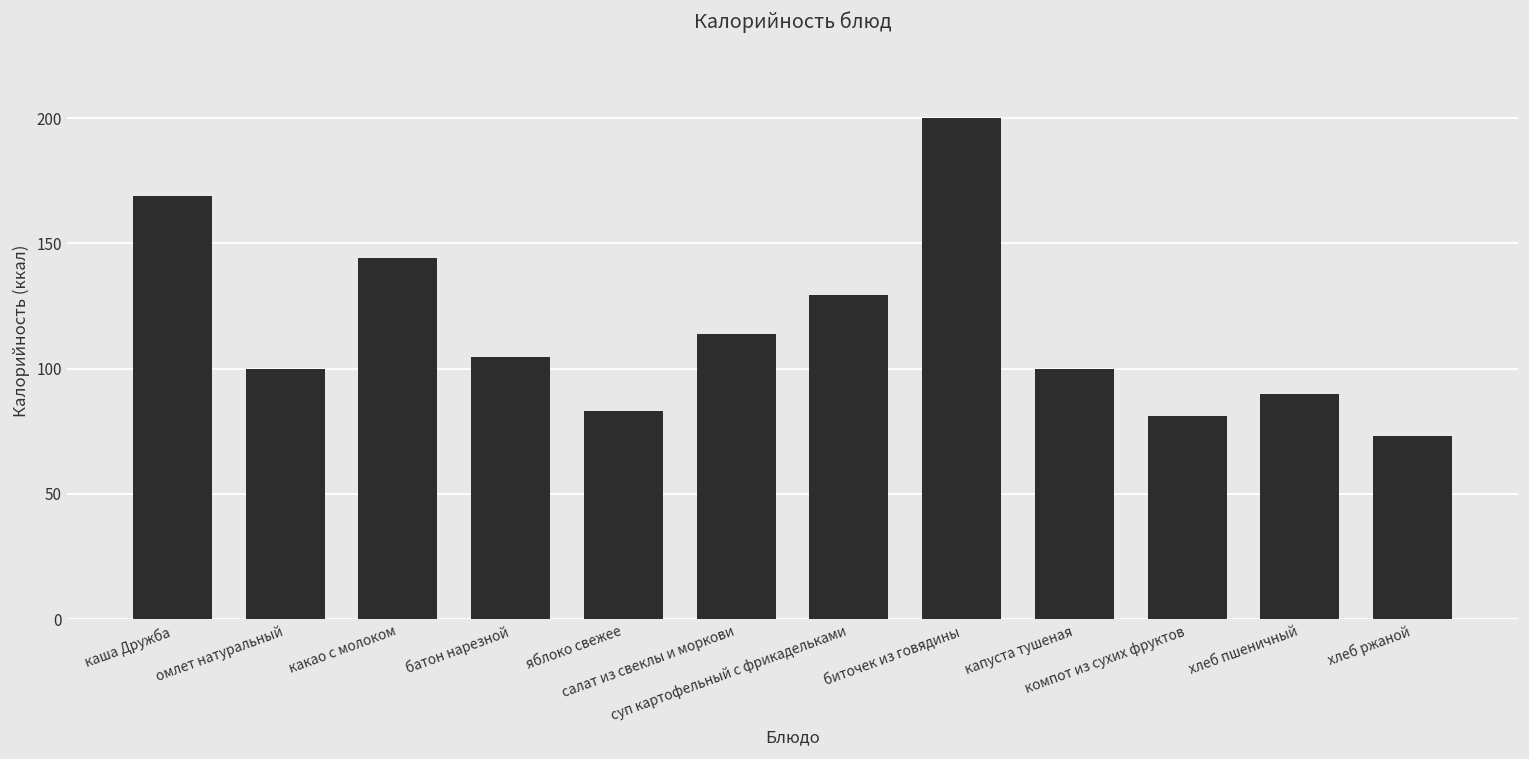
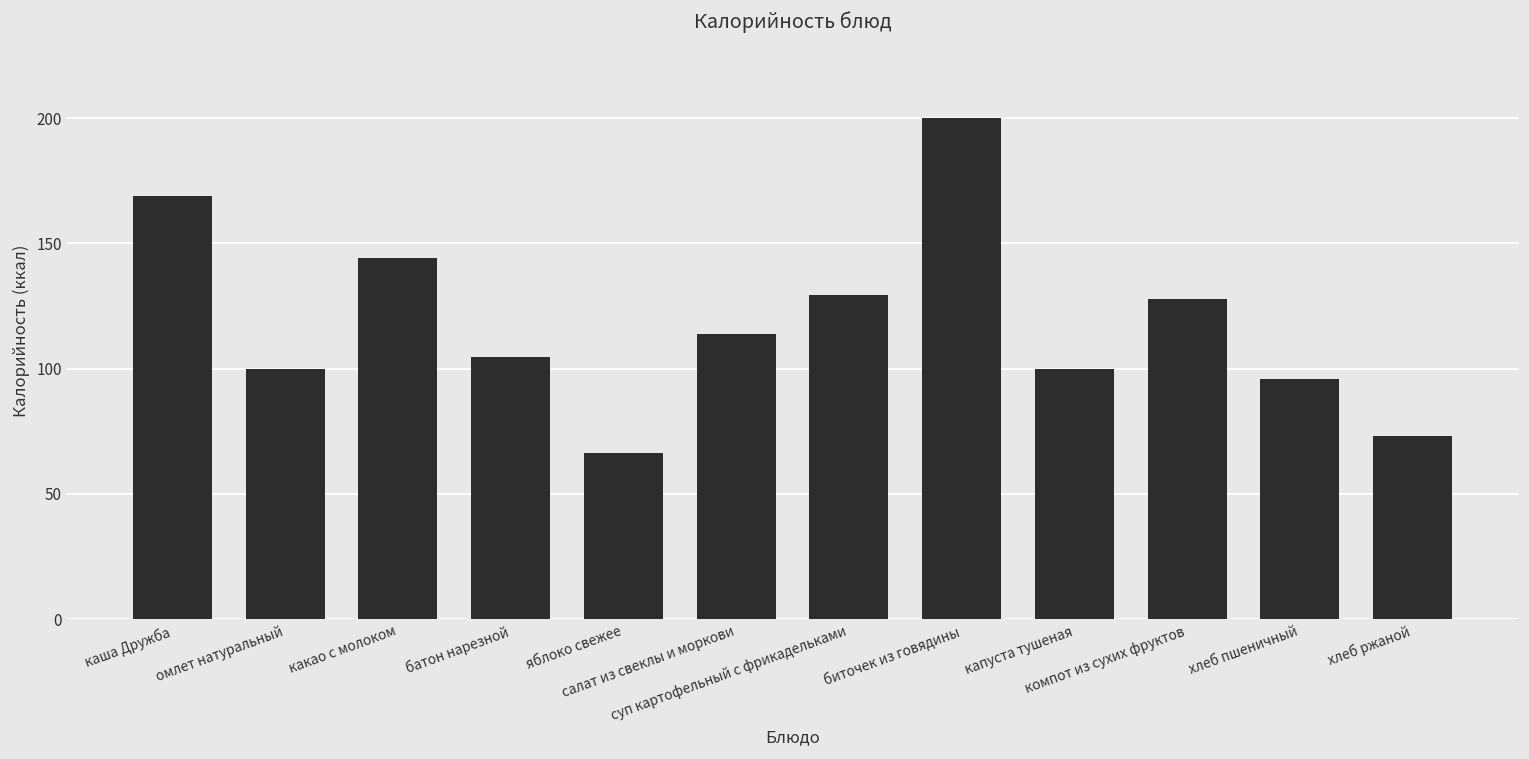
яблоко свежее: 83 -> 66
компот из сухих фруктов: 81 -> 128
хлеб пшеничный: 90 -> 96
